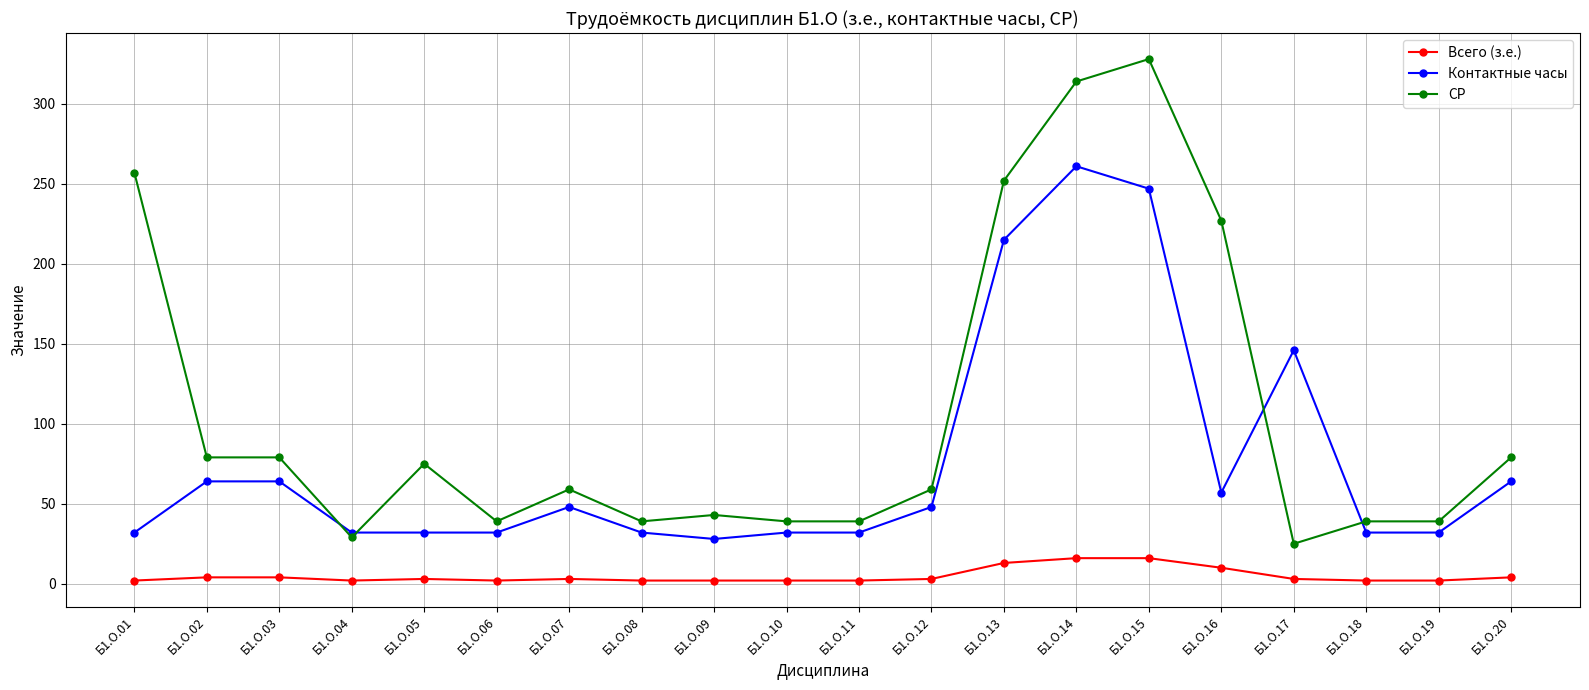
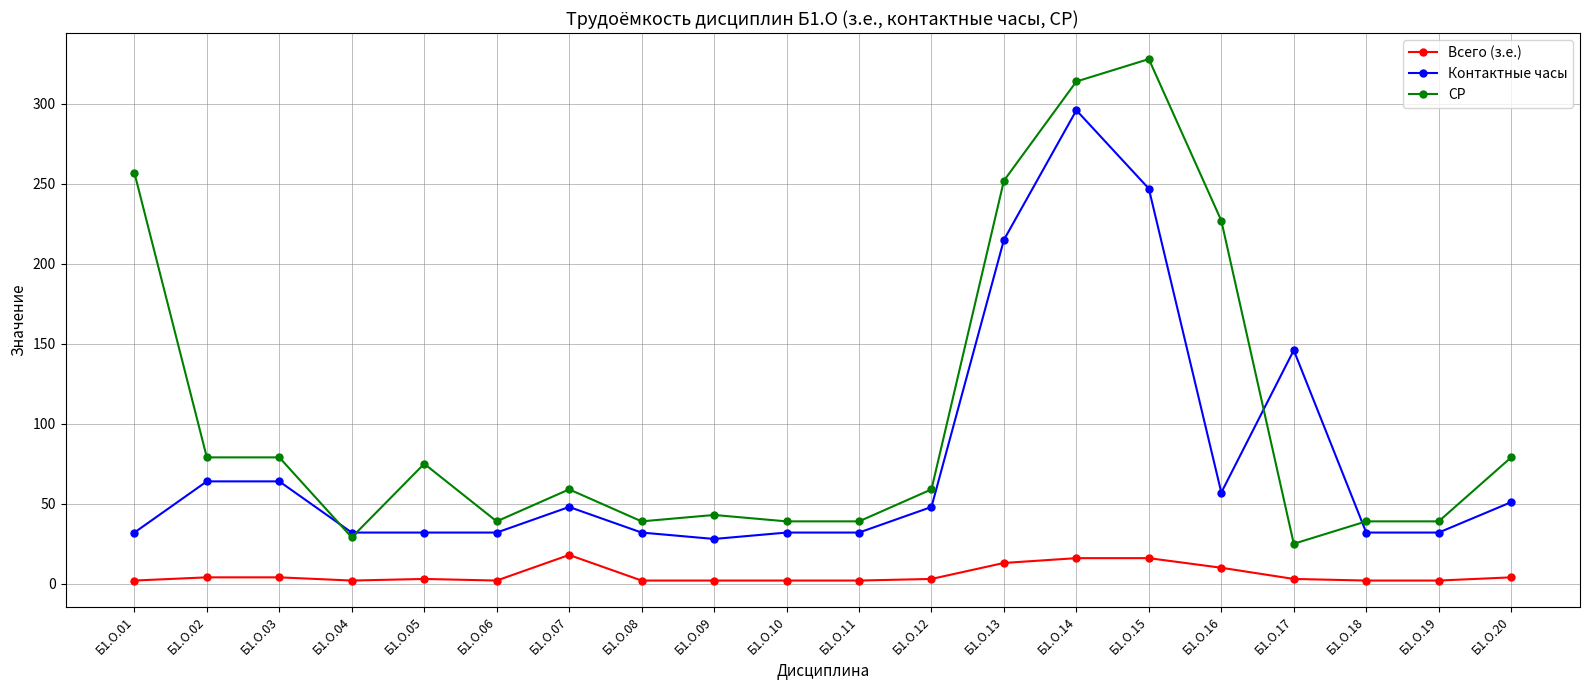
Всего (з.е.), Б1.О.07: 3 -> 18
Контактные часы, Б1.О.14: 261 -> 296
Контактные часы, Б1.О.20: 64 -> 51
